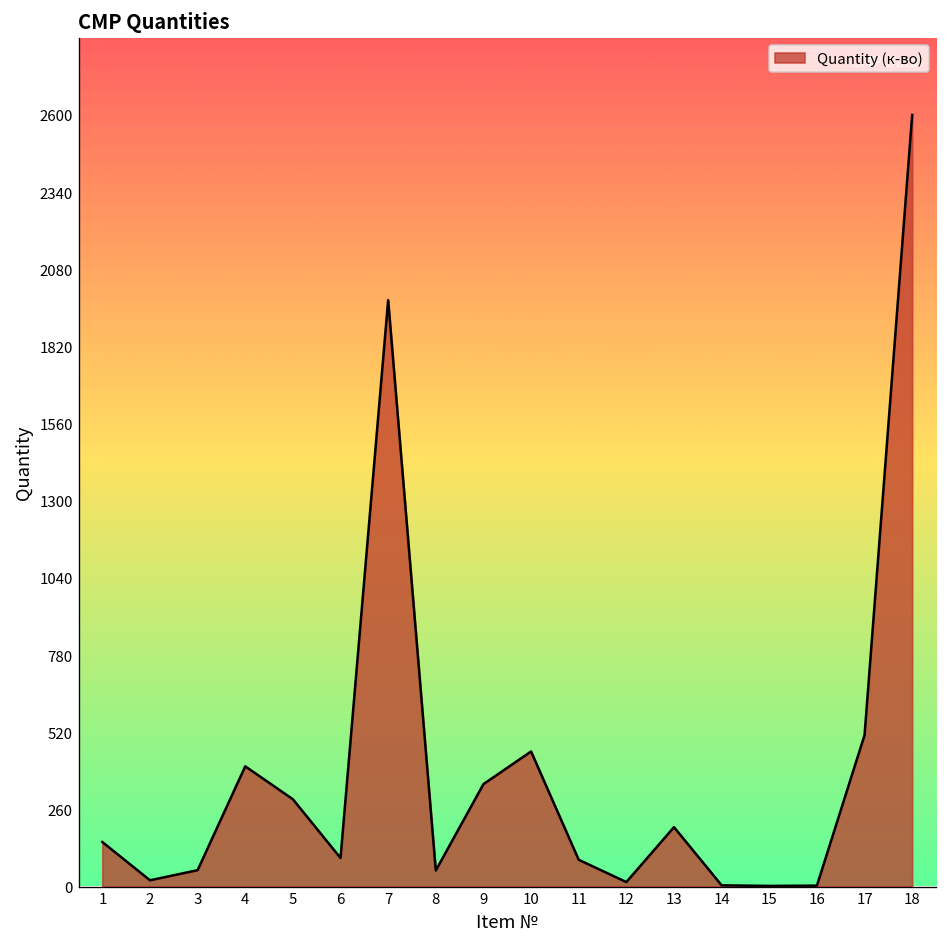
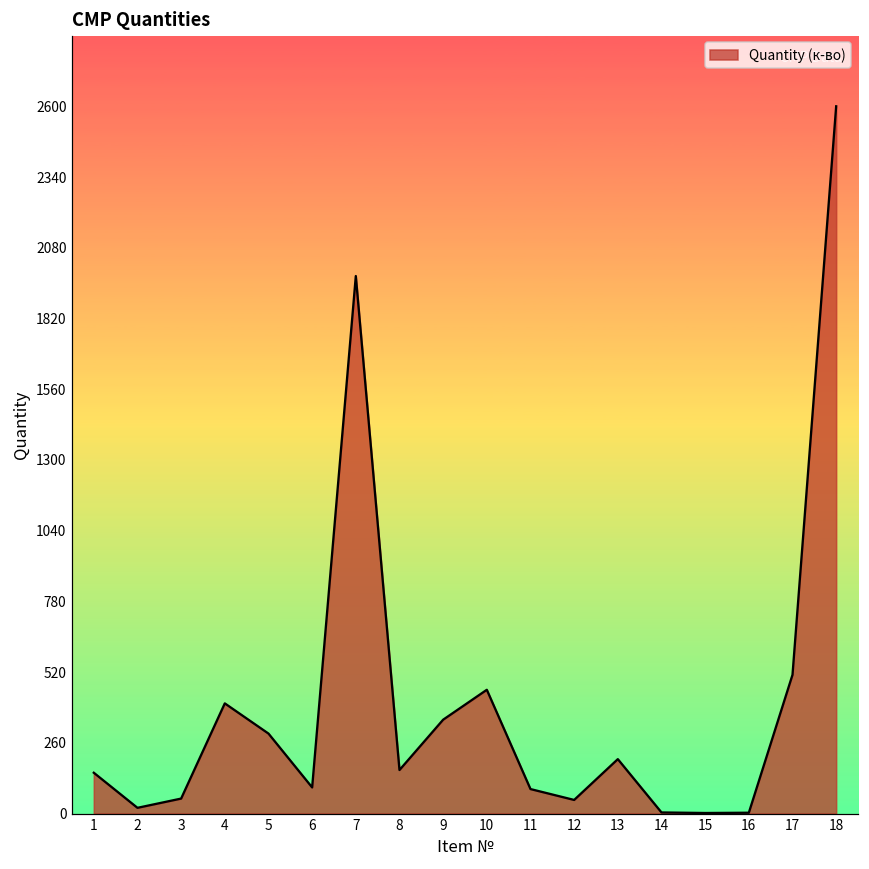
8: 50 -> 160
12: 20 -> 50
